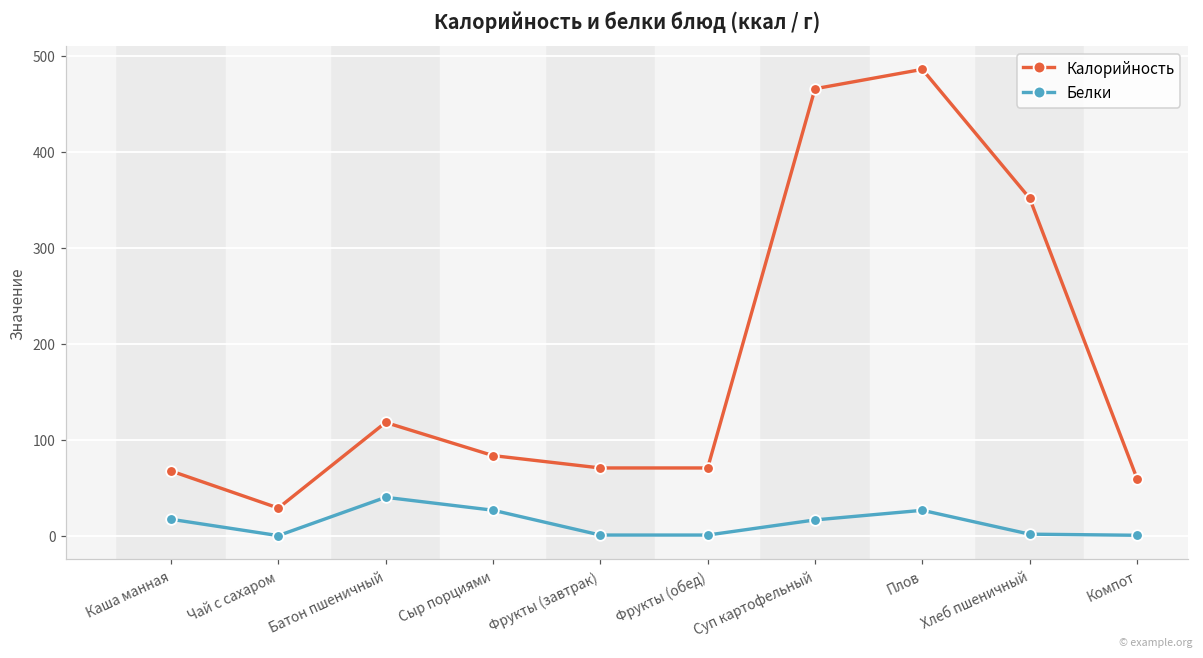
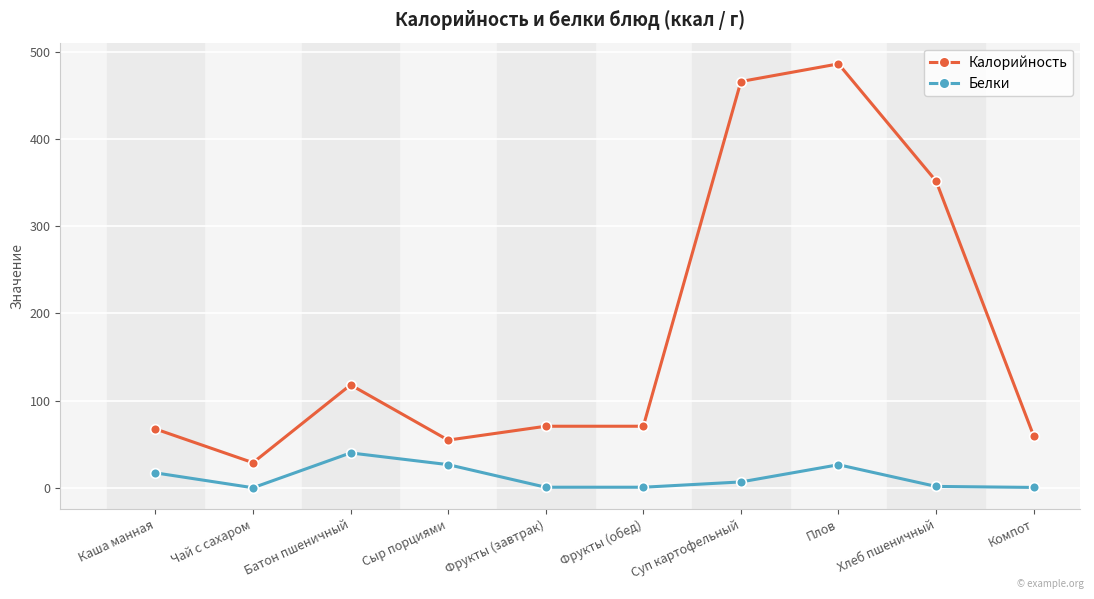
Калорийность, Сыр порциями: 80 -> 50
Белки, Суп картофельный: 20 -> 10
